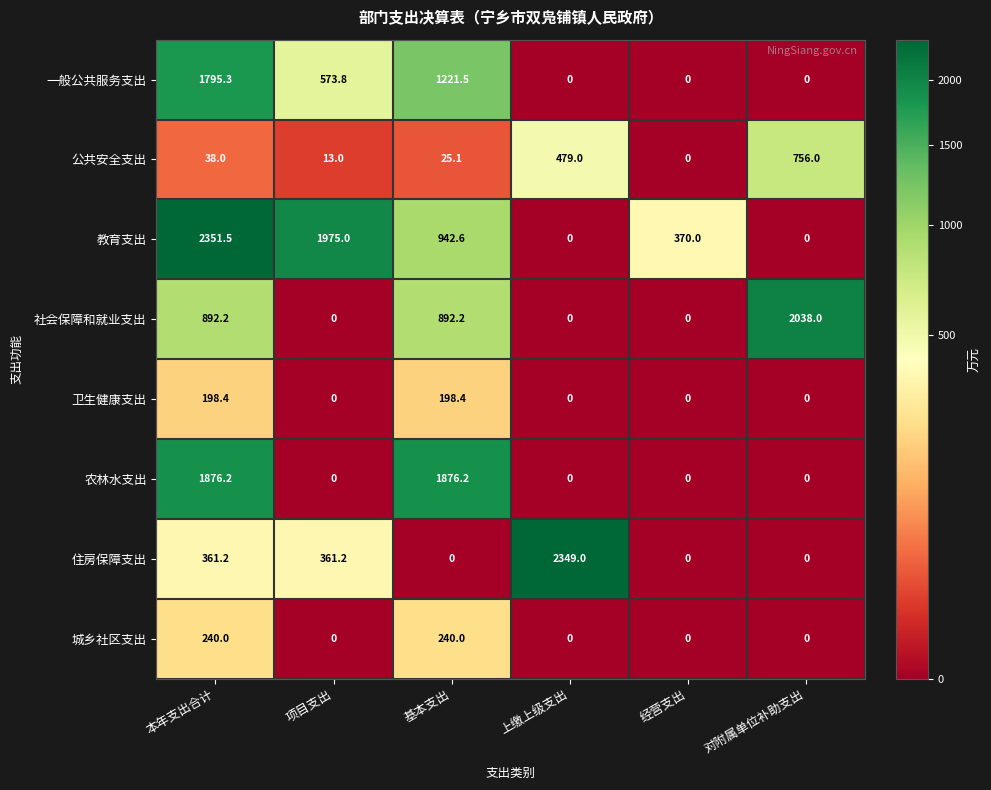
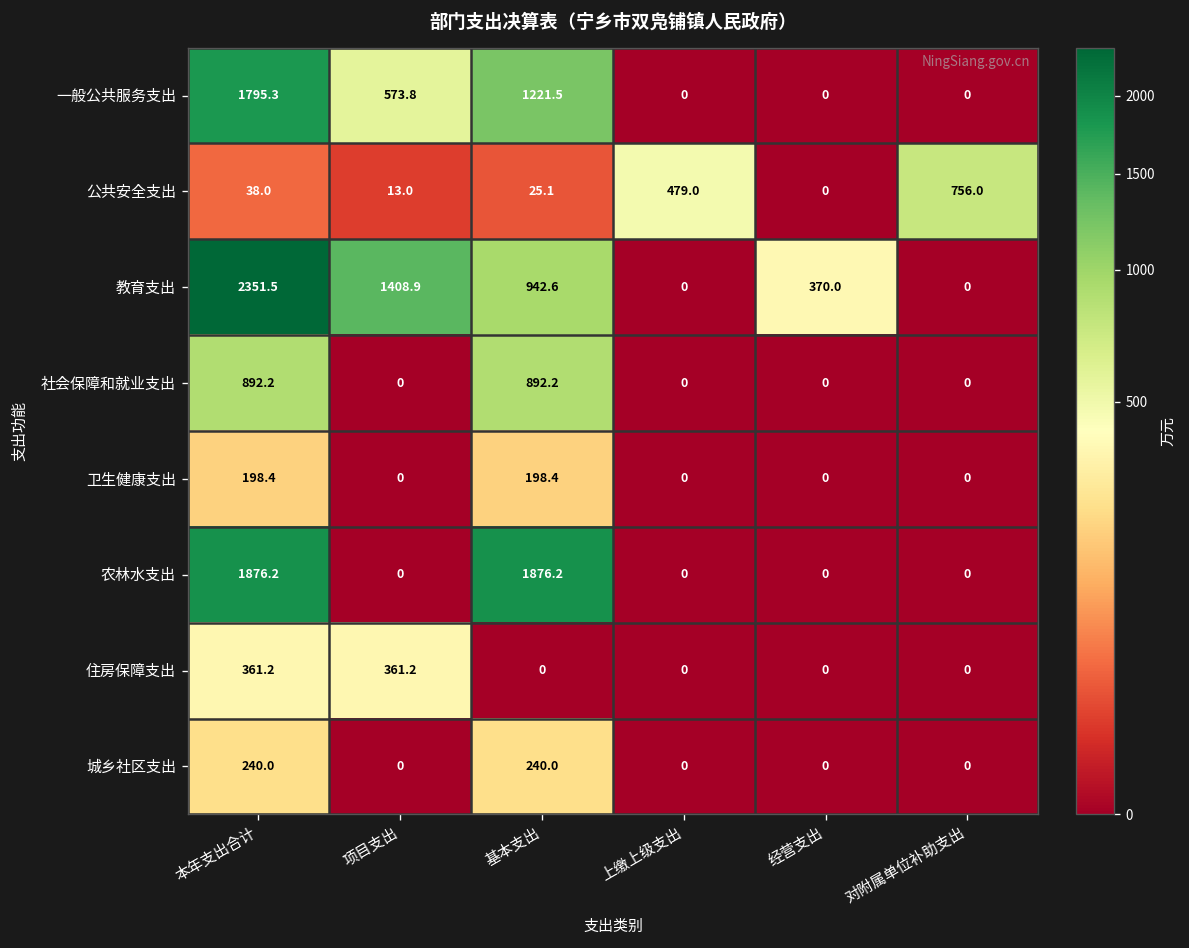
教育支出, 项目支出: 1975.0 -> 1408.9
社会保障和就业支出, 对附属单位补助支出: 2038.0 -> 0
住房保障支出, 上缴上级支出: 2349.0 -> 0
